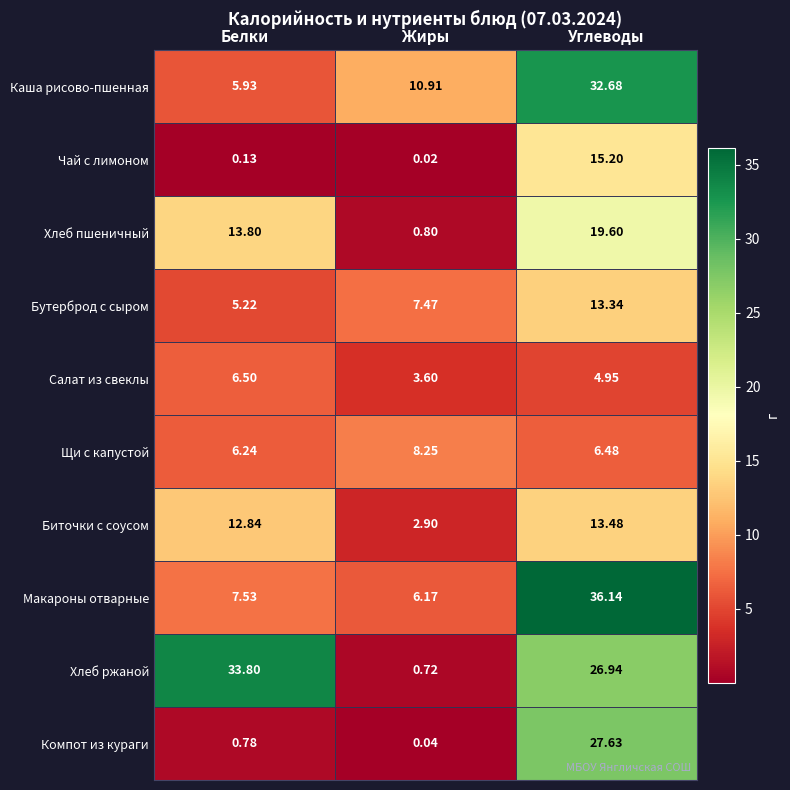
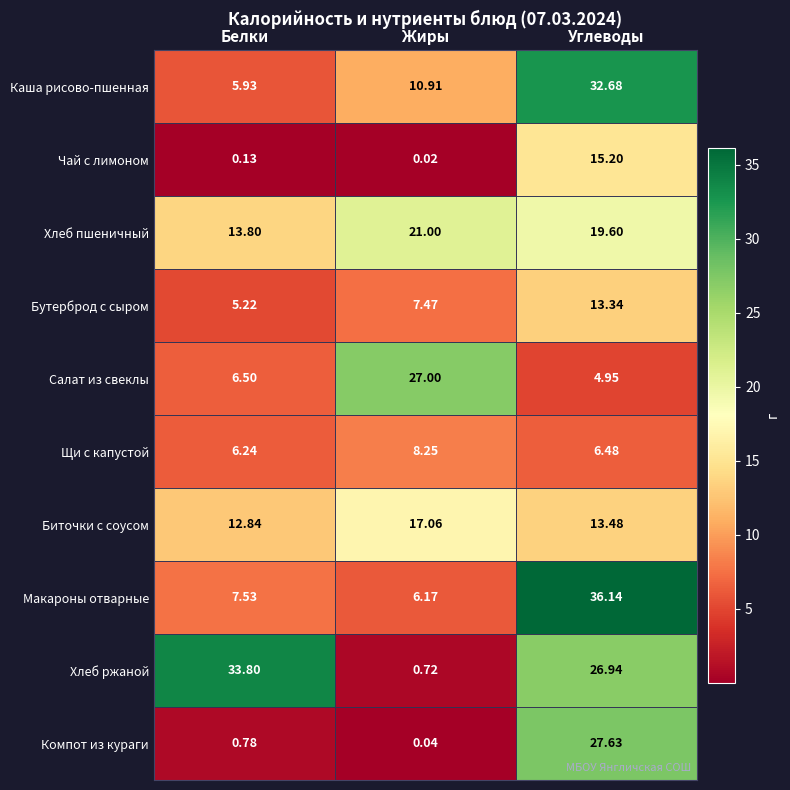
Хлеб пшеничный, Жиры: 0.80 -> 21.00
Салат из свеклы, Жиры: 3.60 -> 27.00
Биточки с соусом, Жиры: 2.90 -> 17.06
